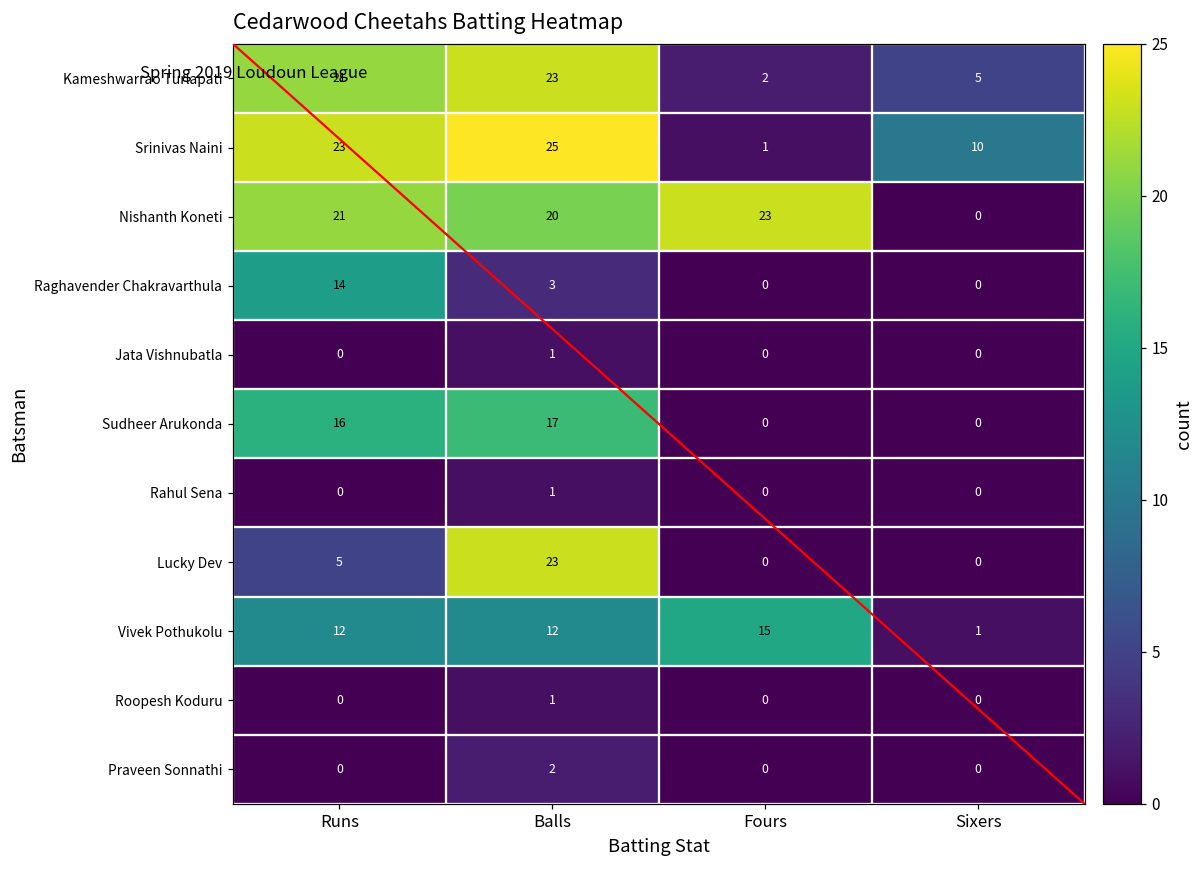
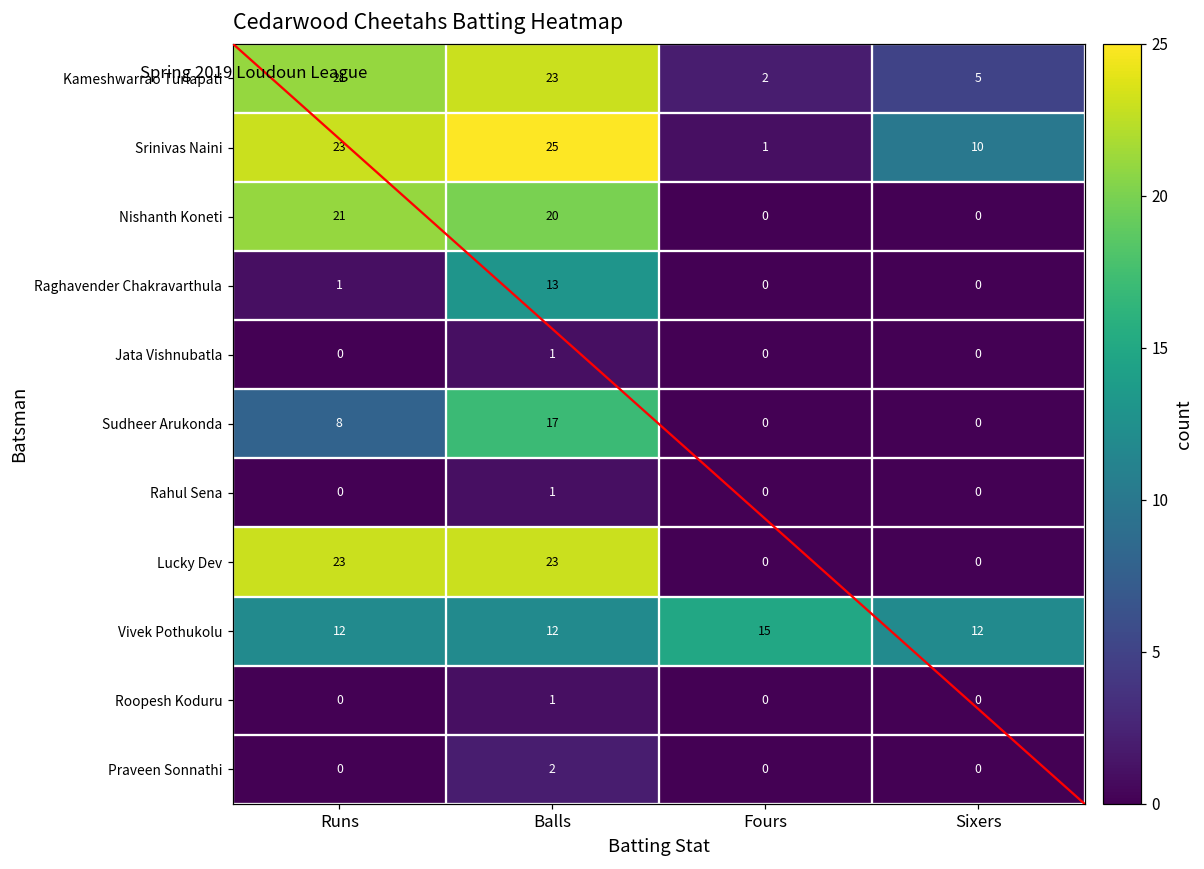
Nishanth Koneti, Fours: 23 -> 0
Raghavender Chakravarthula, Runs: 14 -> 1
Raghavender Chakravarthula, Balls: 3 -> 13
Sudheer Arukonda, Runs: 16 -> 8
Lucky Dev, Runs: 5 -> 23
Vivek Pothukolu, Sixers: 1 -> 12
